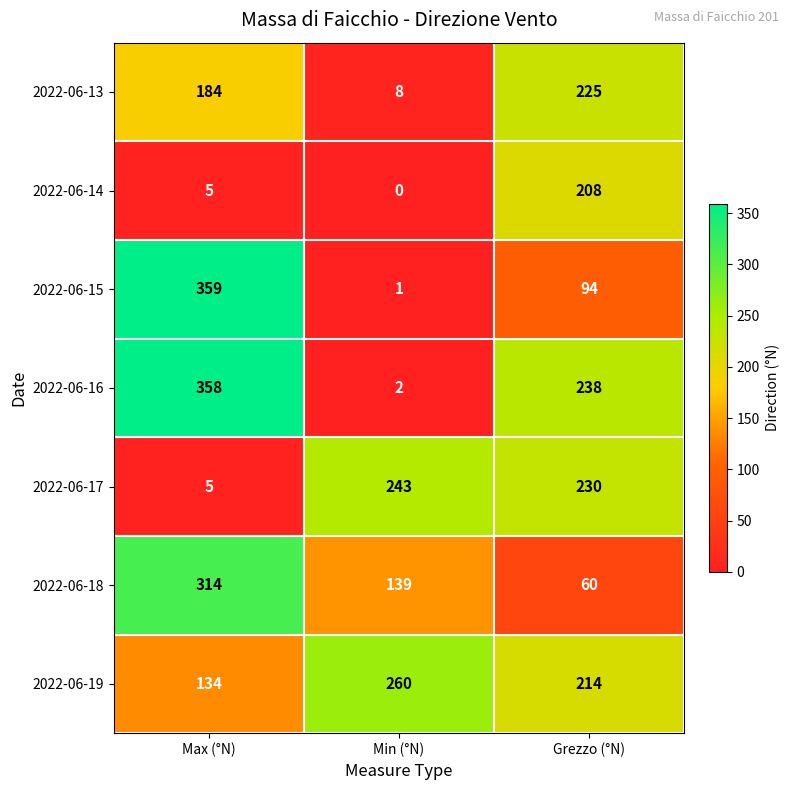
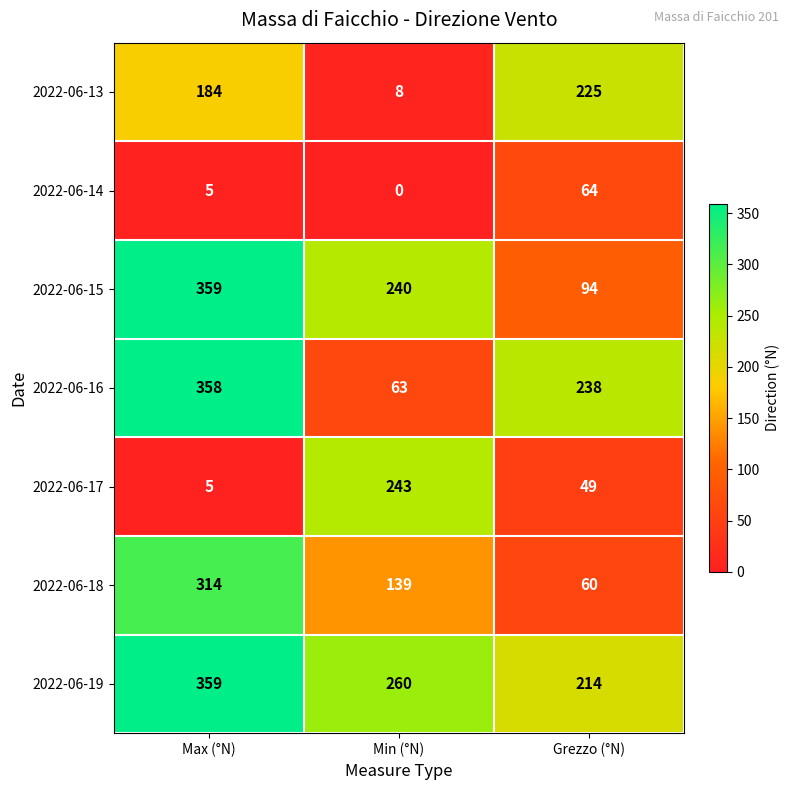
2022-06-14, Grezzo (°N): 208 -> 64
2022-06-15, Min (°N): 1 -> 240
2022-06-16, Min (°N): 2 -> 63
2022-06-17, Grezzo (°N): 230 -> 49
2022-06-19, Max (°N): 134 -> 359
